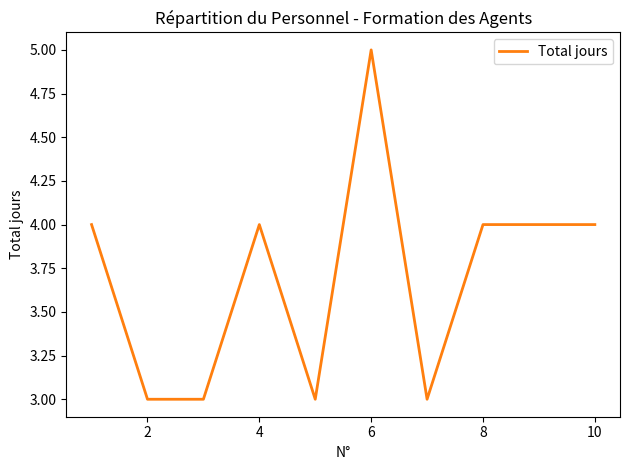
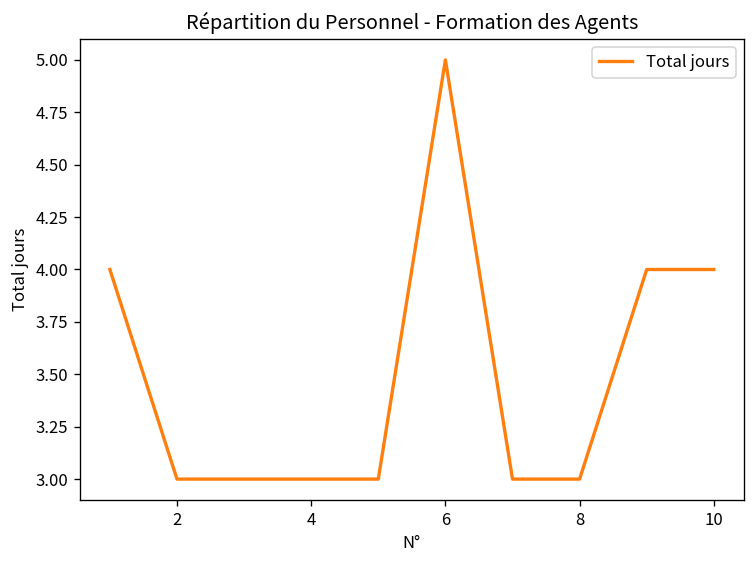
4: 4 -> 3
8: 4 -> 3
